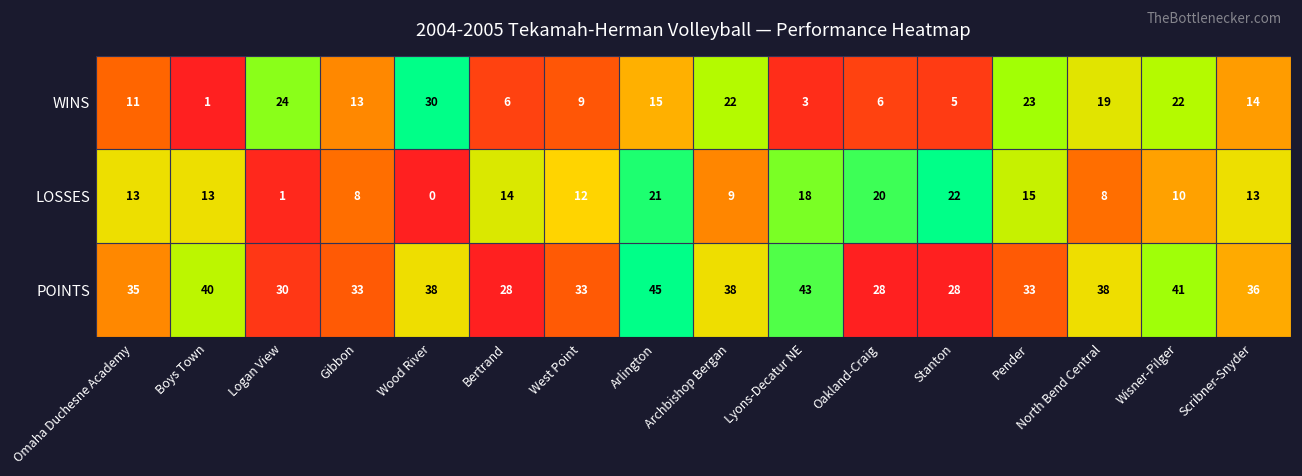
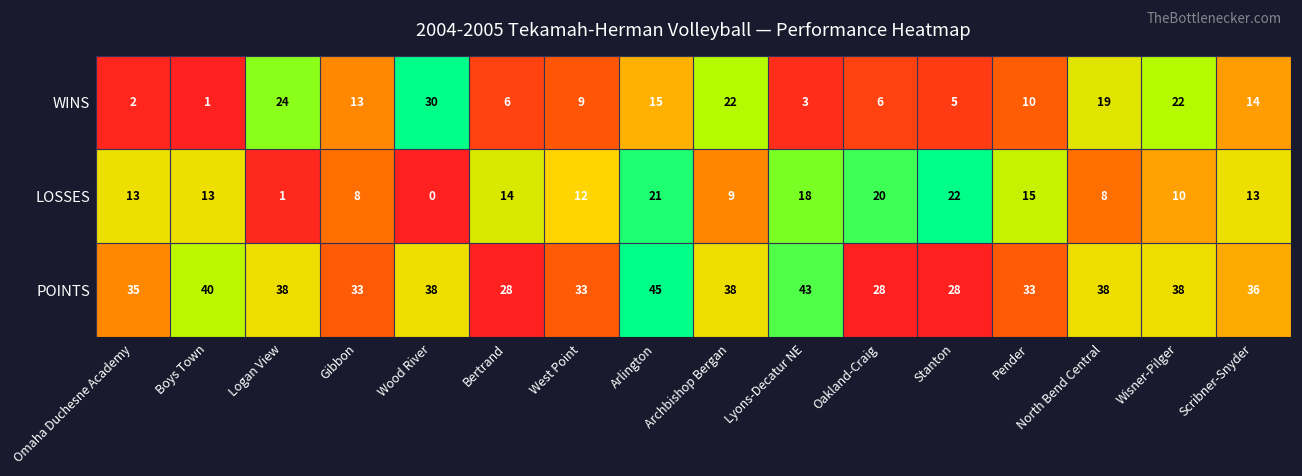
WINS, Omaha Duchesne Academy: 11 -> 2
WINS, Pender: 23 -> 10
POINTS, Logan View: 30 -> 38
POINTS, Wisner-Pilger: 41 -> 38
